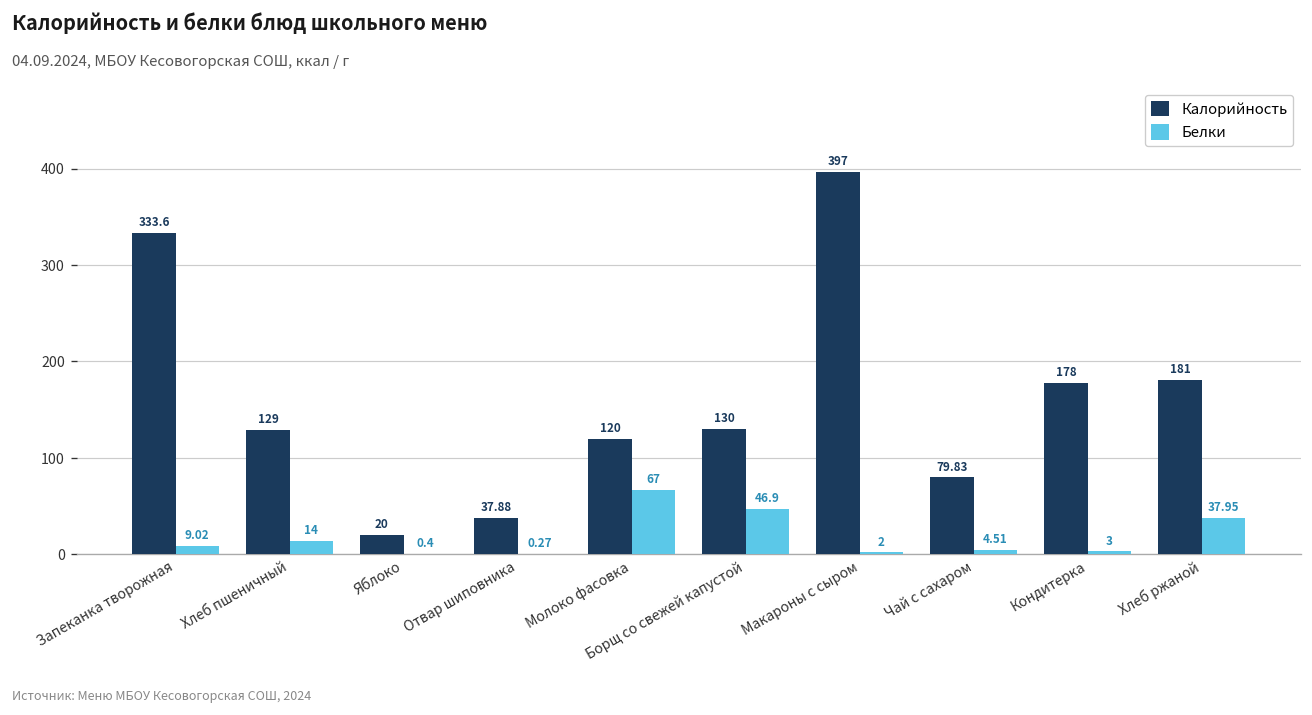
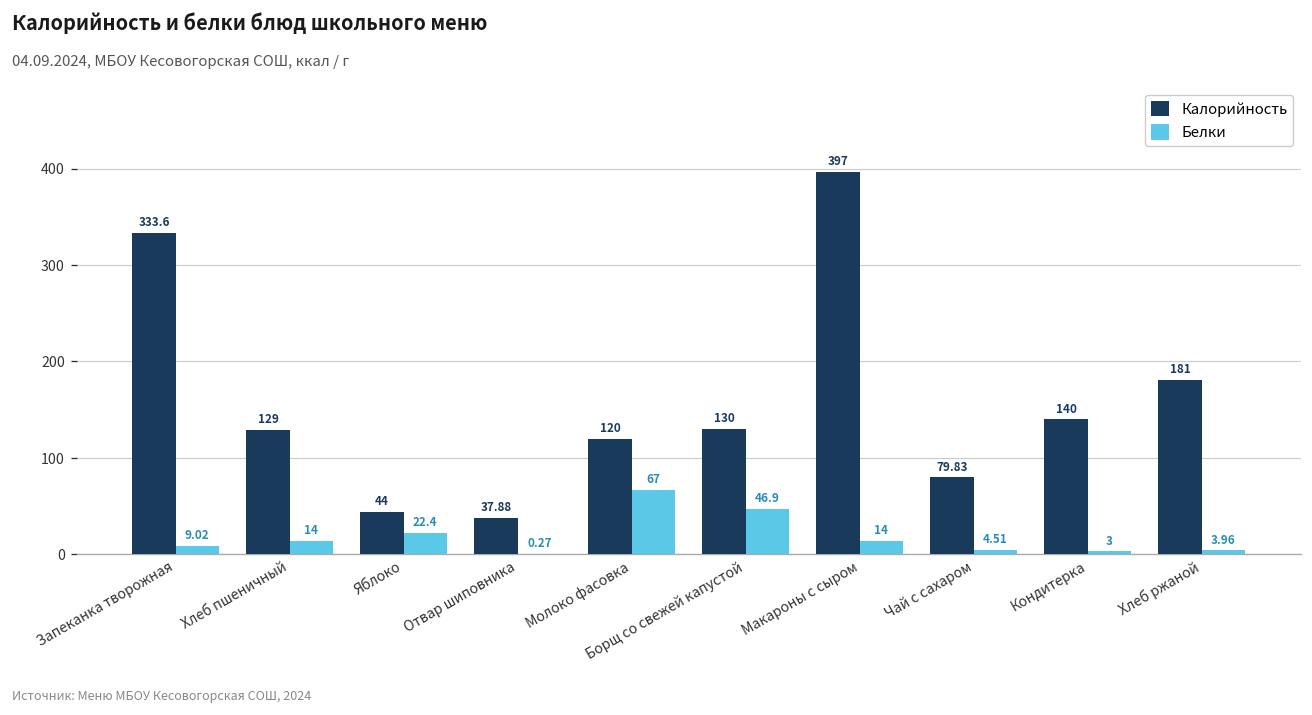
Калорийность, Яблоко: 20 -> 44
Белки, Яблоко: 0.4 -> 22.4
Белки, Макароны с сыром: 2 -> 14
Калорийность, Кондитерка: 178 -> 140
Белки, Хлеб ржаной: 37.95 -> 3.96
